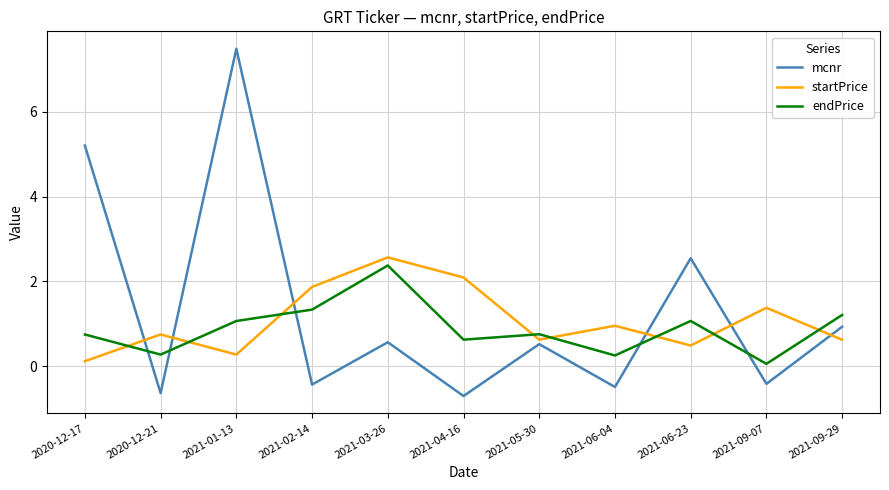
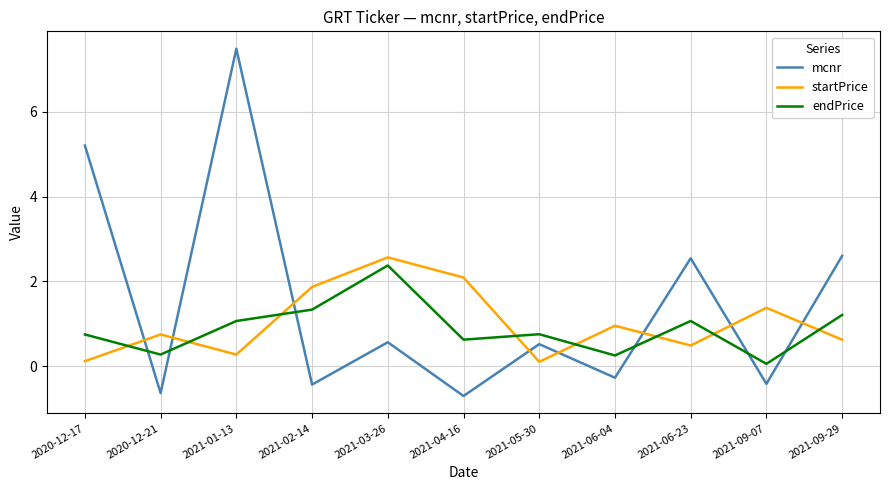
startPrice, 2021-05-30: 0.6 -> 0.1
mcnr, 2021-06-04: -0.5 -> -0.3
mcnr, 2021-09-29: 0.9 -> 2.6
